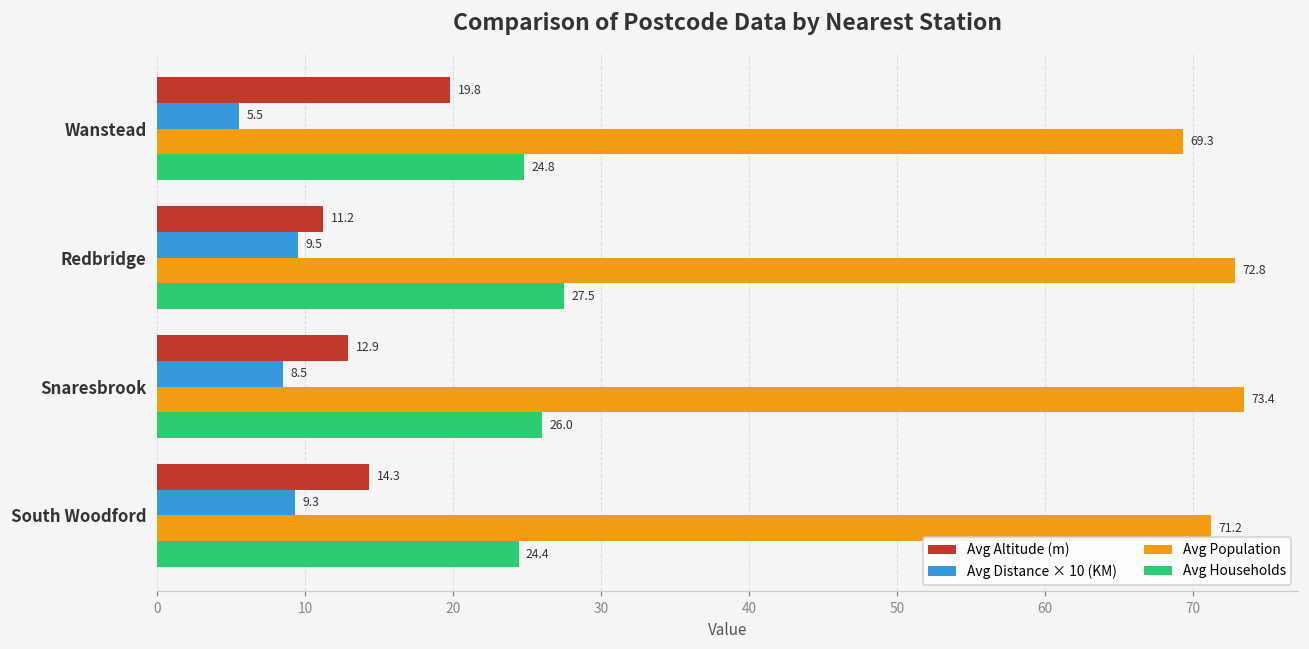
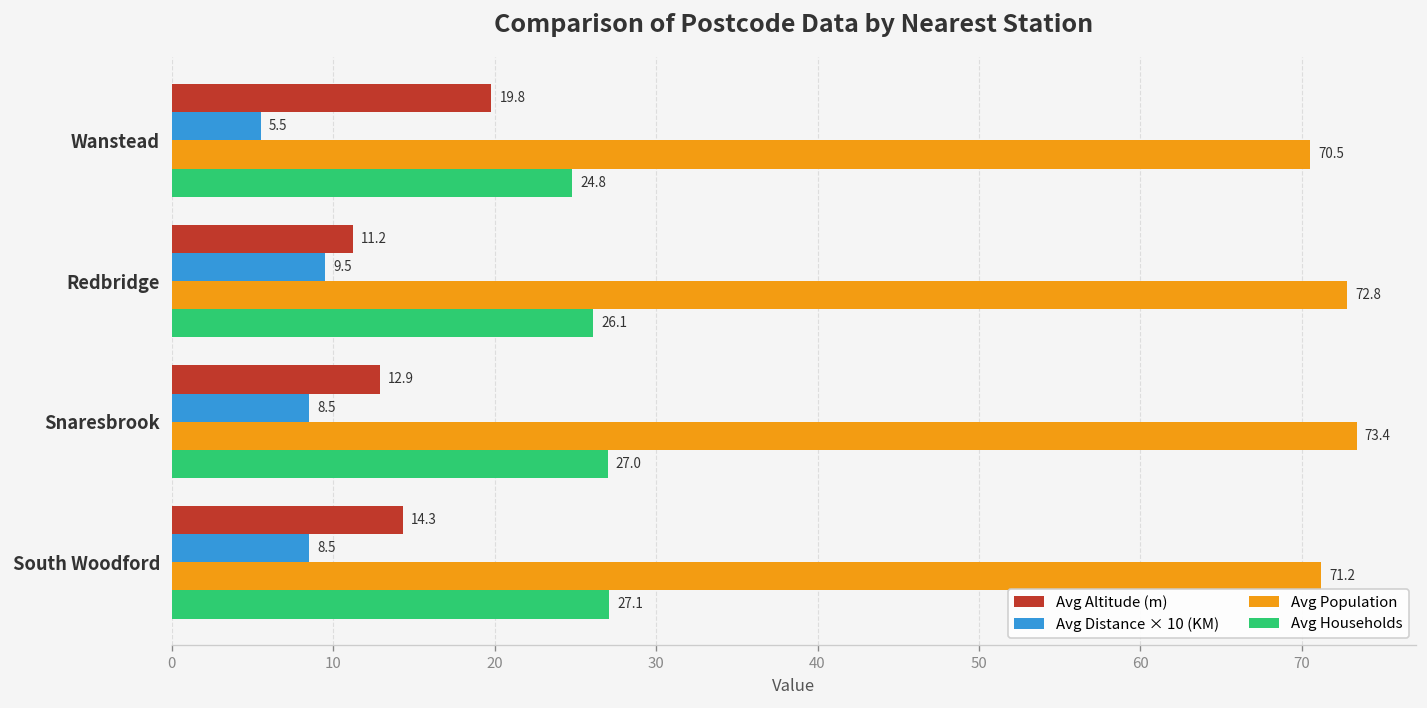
Avg Population, Wanstead: 69.3 -> 70.5
Avg Households, Redbridge: 27.5 -> 26.1
Avg Households, Snaresbrook: 26.0 -> 27.0
Avg Distance × 10 (KM), South Woodford: 9.3 -> 8.5
Avg Households, South Woodford: 24.4 -> 27.1
